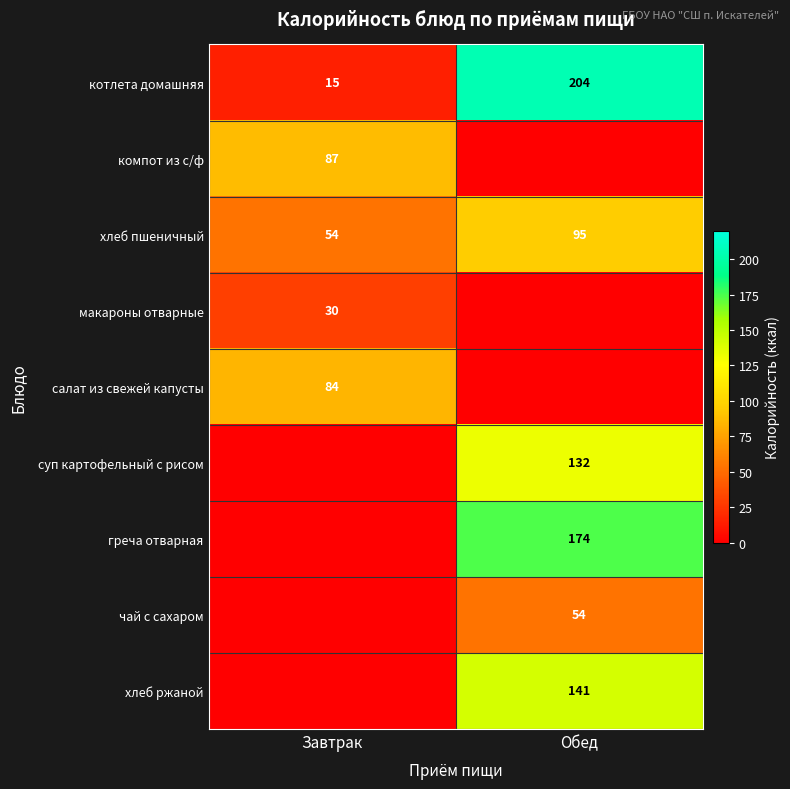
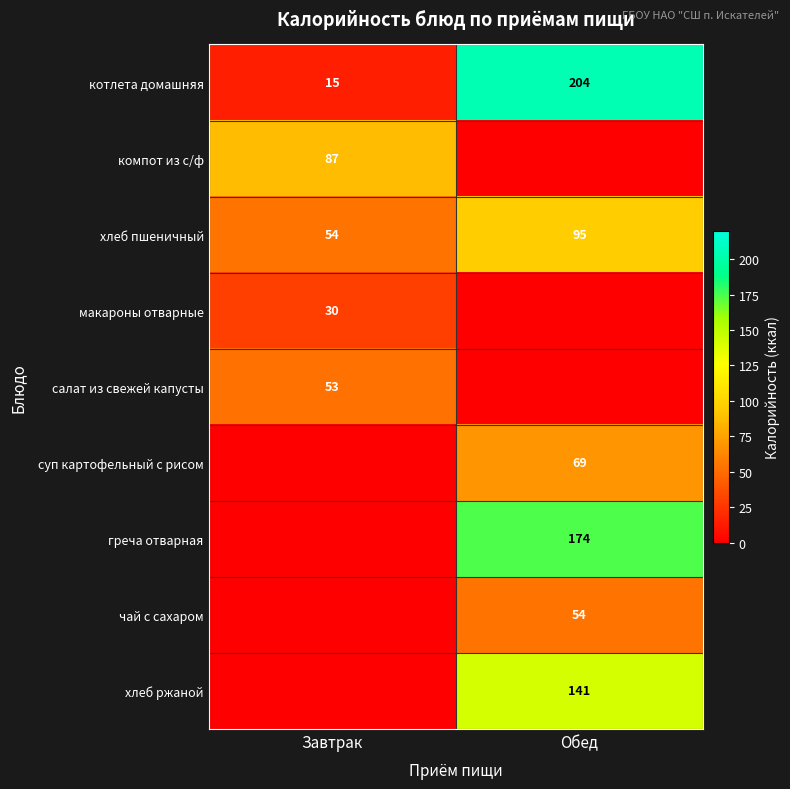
салат из свежей капусты, Завтрак: 84 -> 53
суп картофельный с рисом, Обед: 132 -> 69
